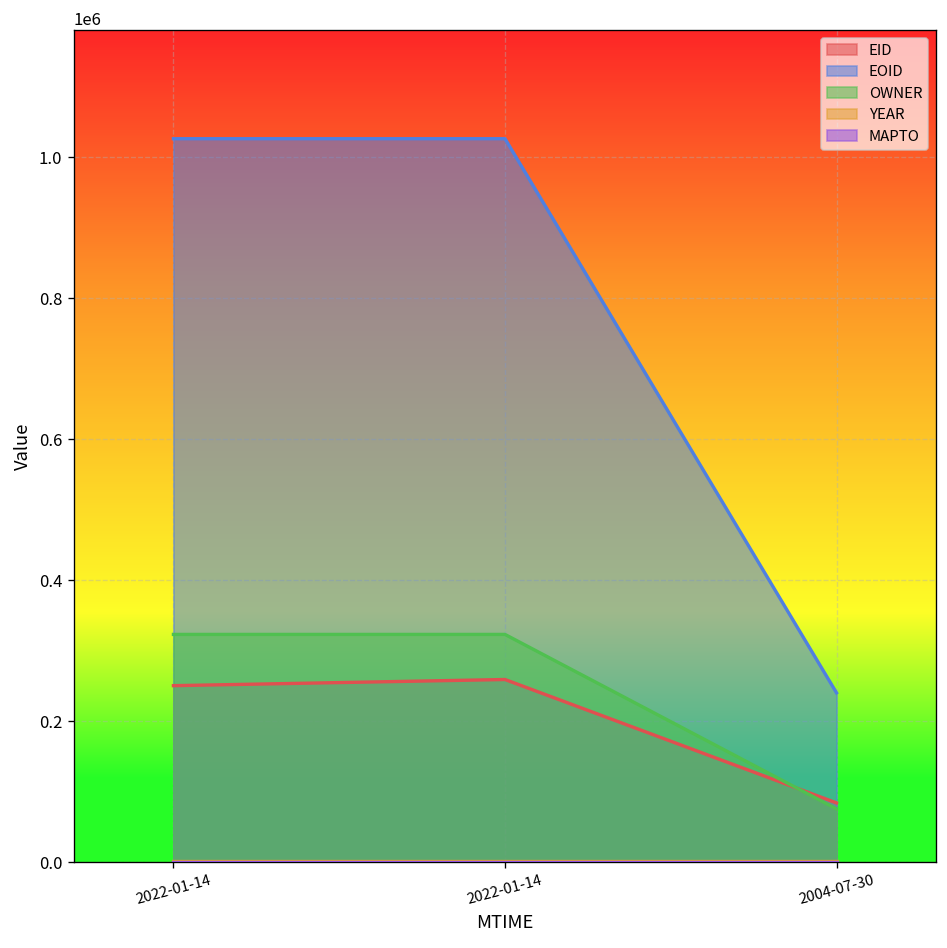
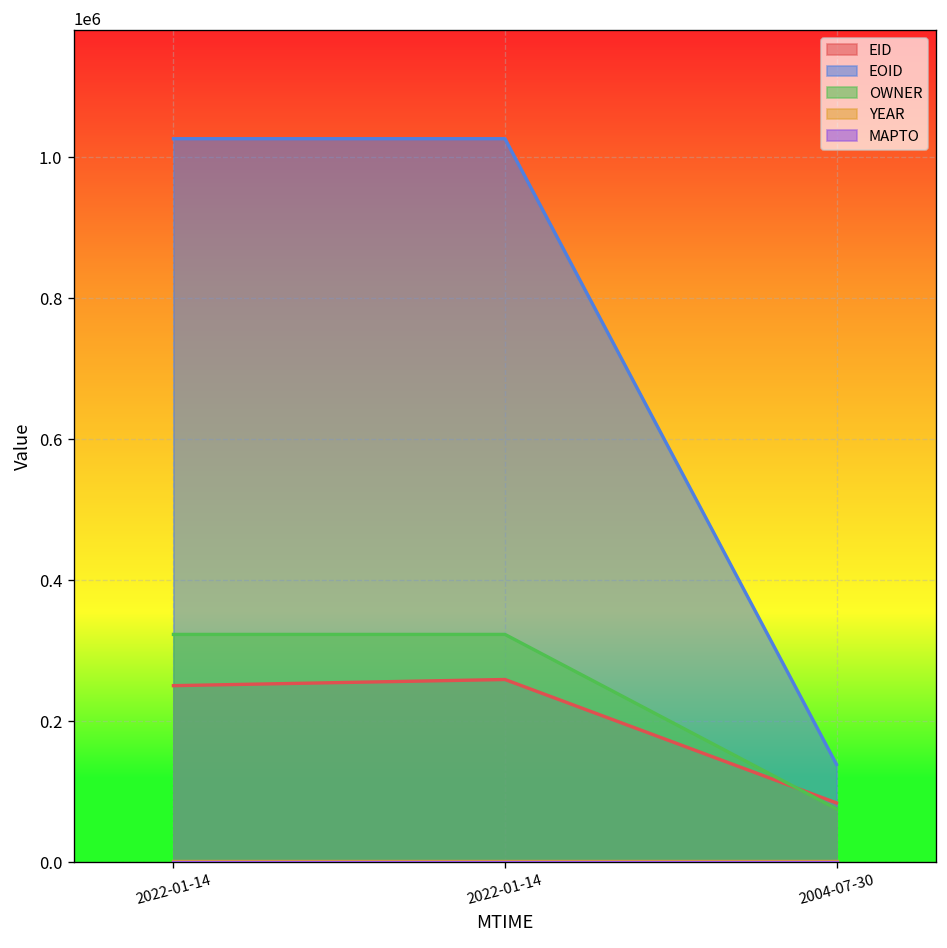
EOID, 2004-07-30: 240000 -> 140000
